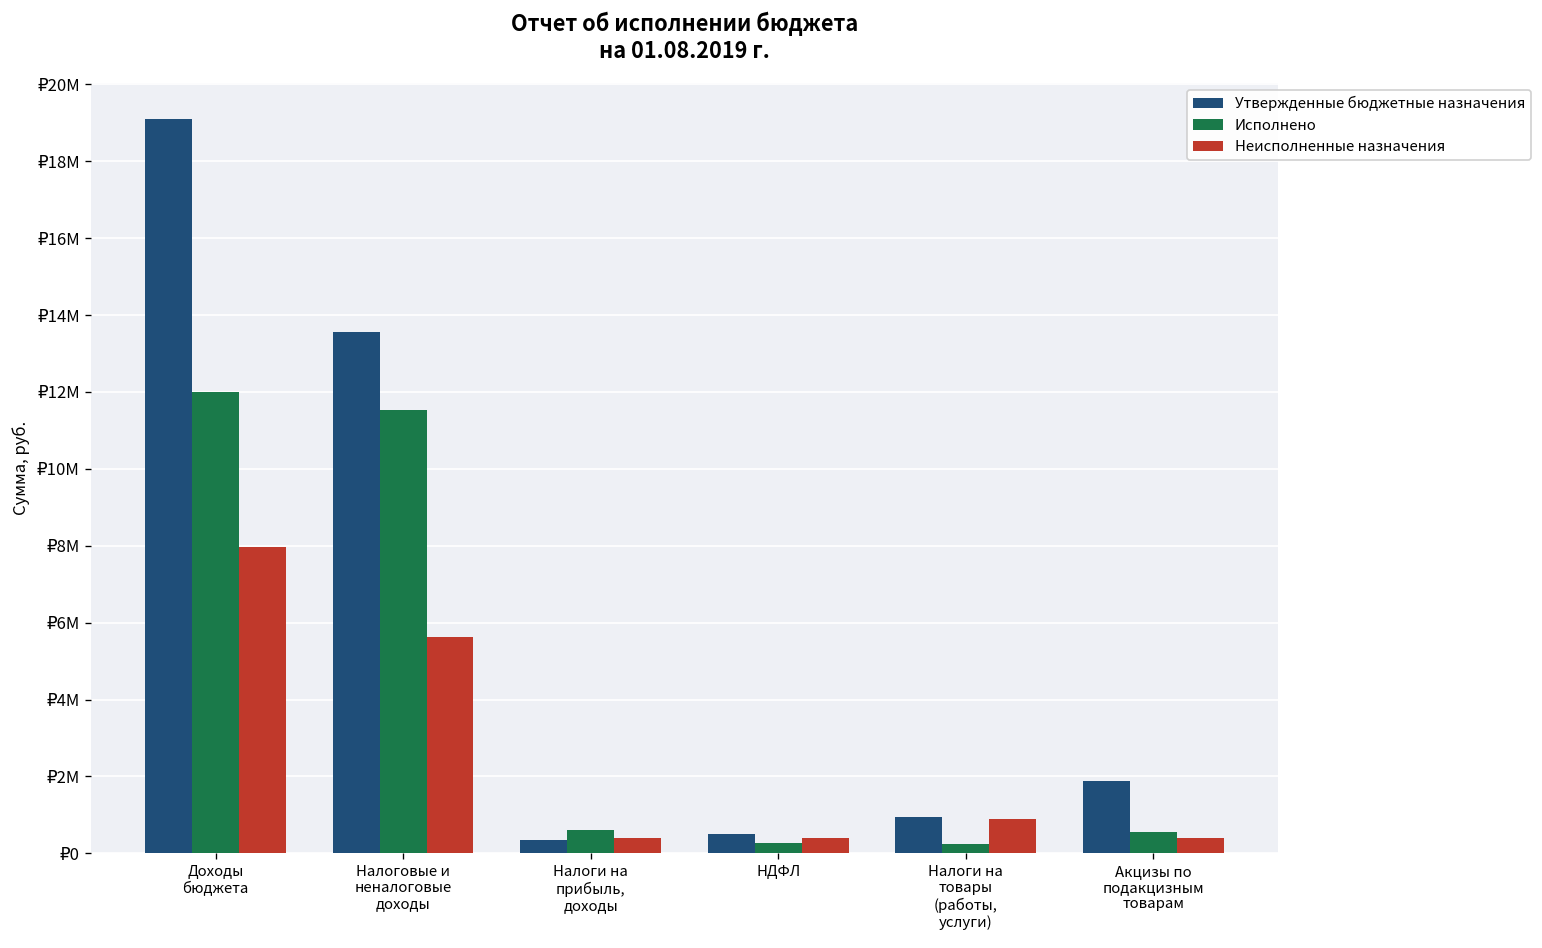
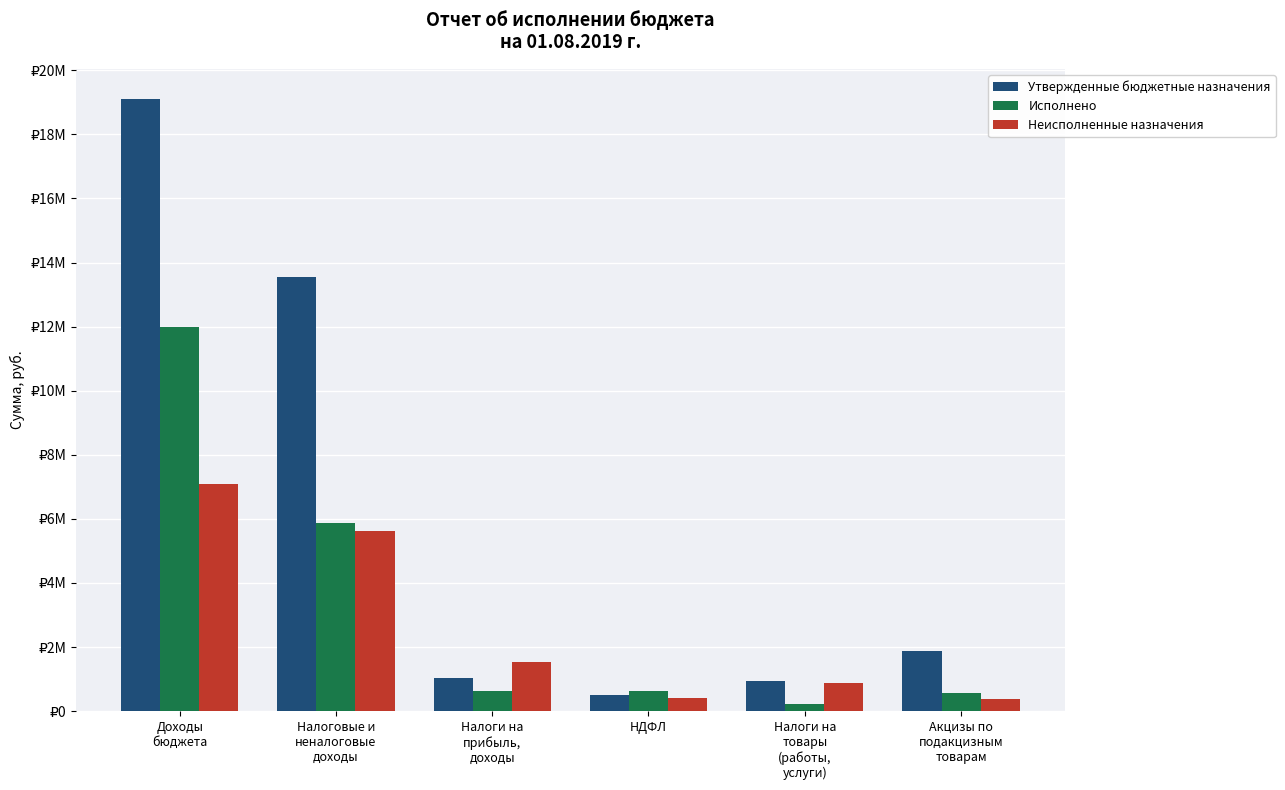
Неисполненные назначения, Доходы бюджета: ₽8000000 -> ₽7100000
Исполнено, Налоговые и неналоговые доходы: ₽11500000 -> ₽5900000
Утвержденные бюджетные назначения, Налоги на прибыль, доходы: ₽400000 -> ₽1000000
Неисполненные назначения, Налоги на прибыль, доходы: ₽400000 -> ₽1500000
Исполнено, НДФЛ: ₽300000 -> ₽600000
